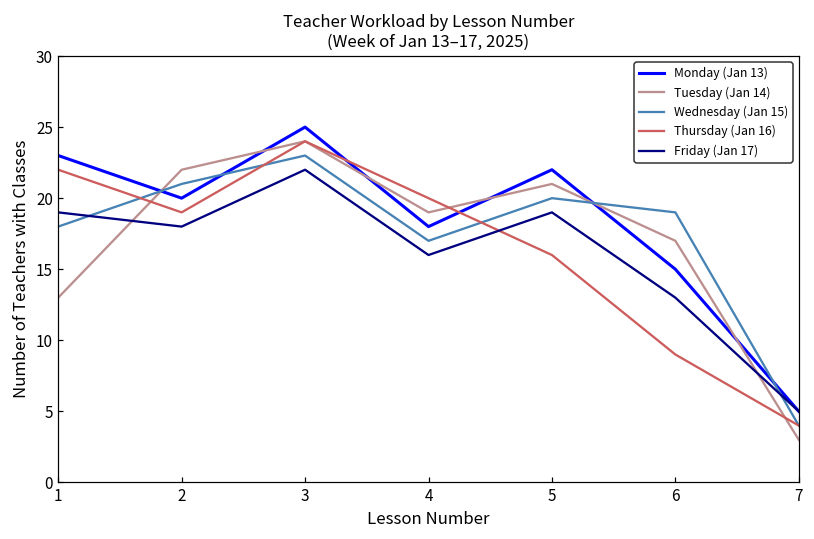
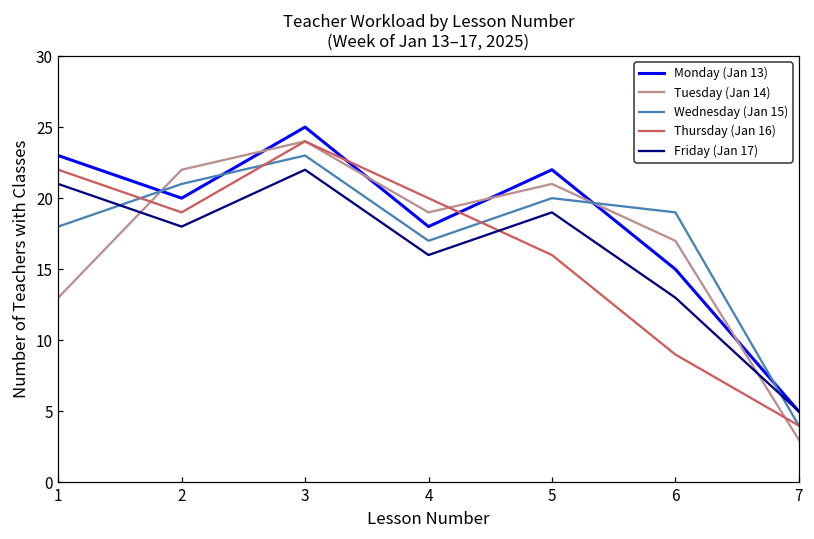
Friday (Jan 17), 1: 19 -> 21
